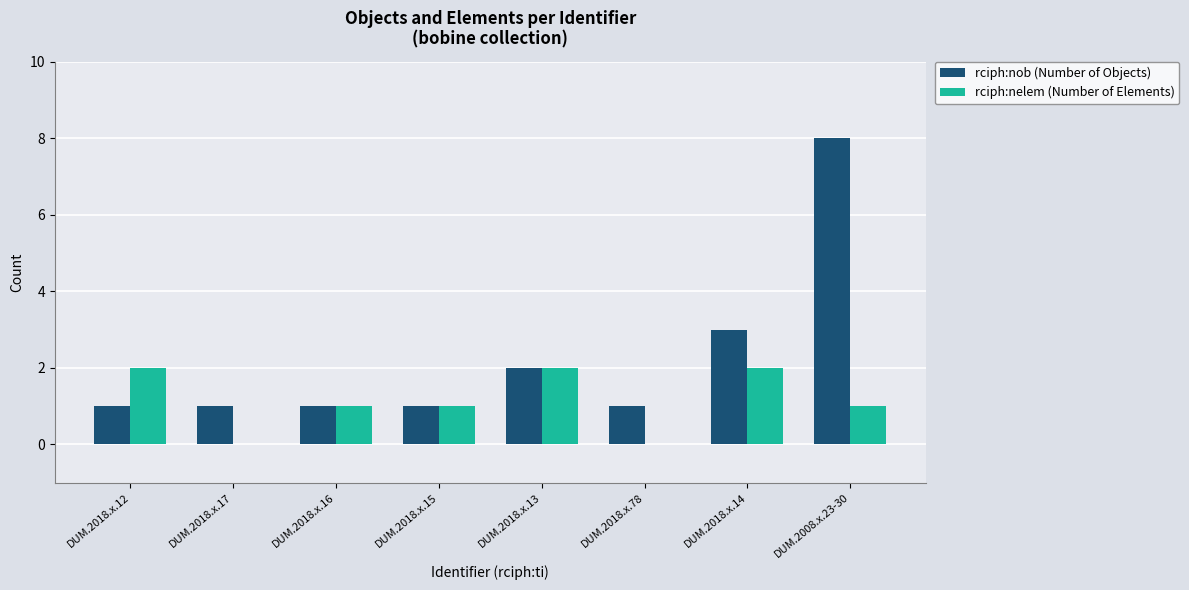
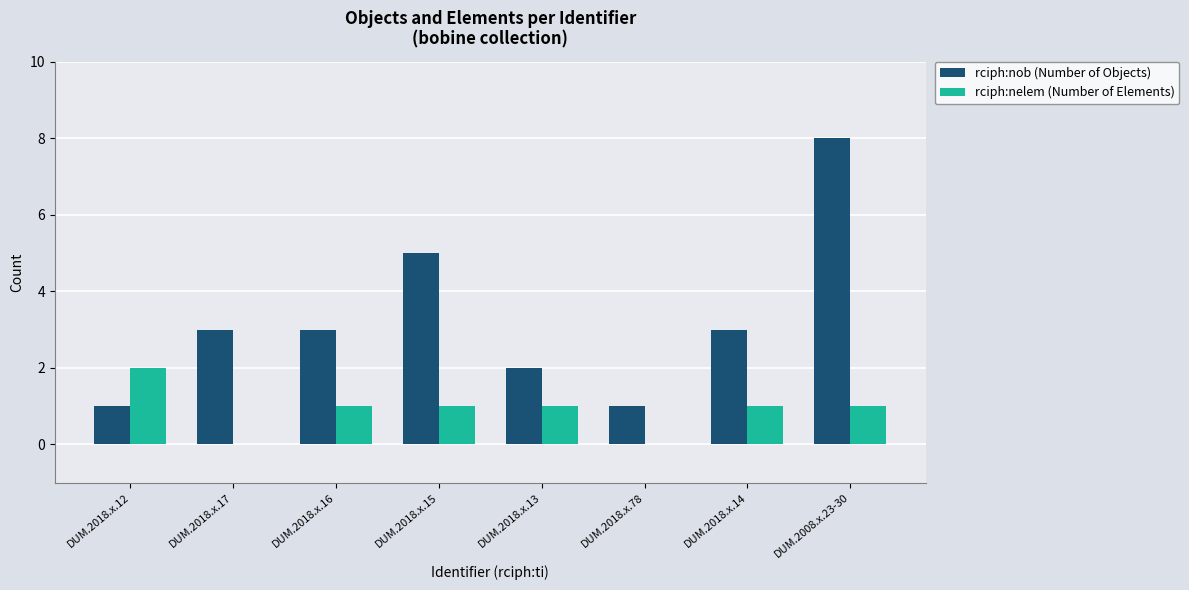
rciph:nob (Number of Objects), DUM.2018.x.17: 1 -> 3
rciph:nob (Number of Objects), DUM.2018.x.16: 1 -> 3
rciph:nob (Number of Objects), DUM.2018.x.15: 1 -> 5
rciph:nelem (Number of Elements), DUM.2018.x.13: 2 -> 1
rciph:nelem (Number of Elements), DUM.2018.x.14: 2 -> 1
